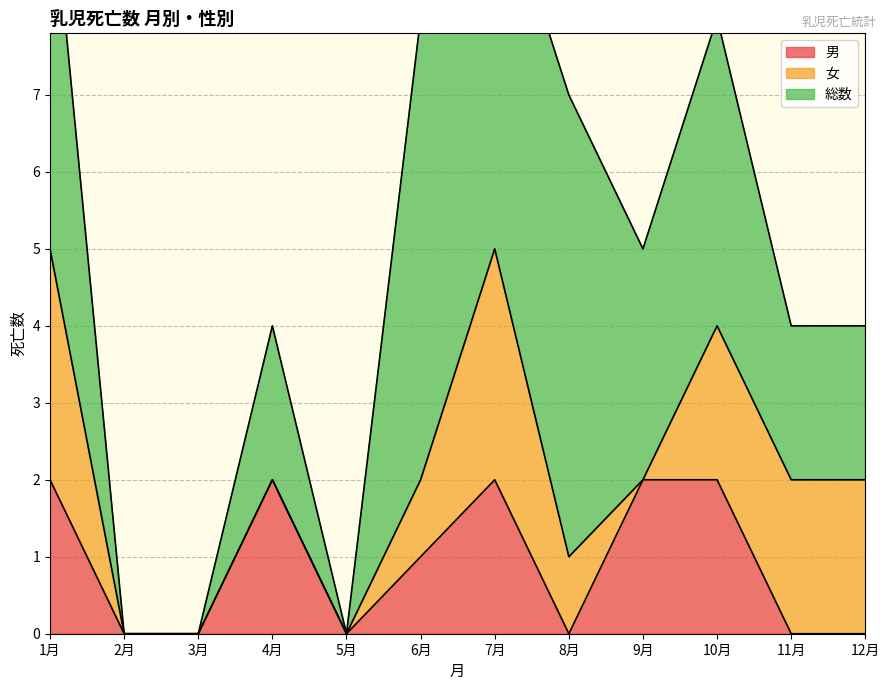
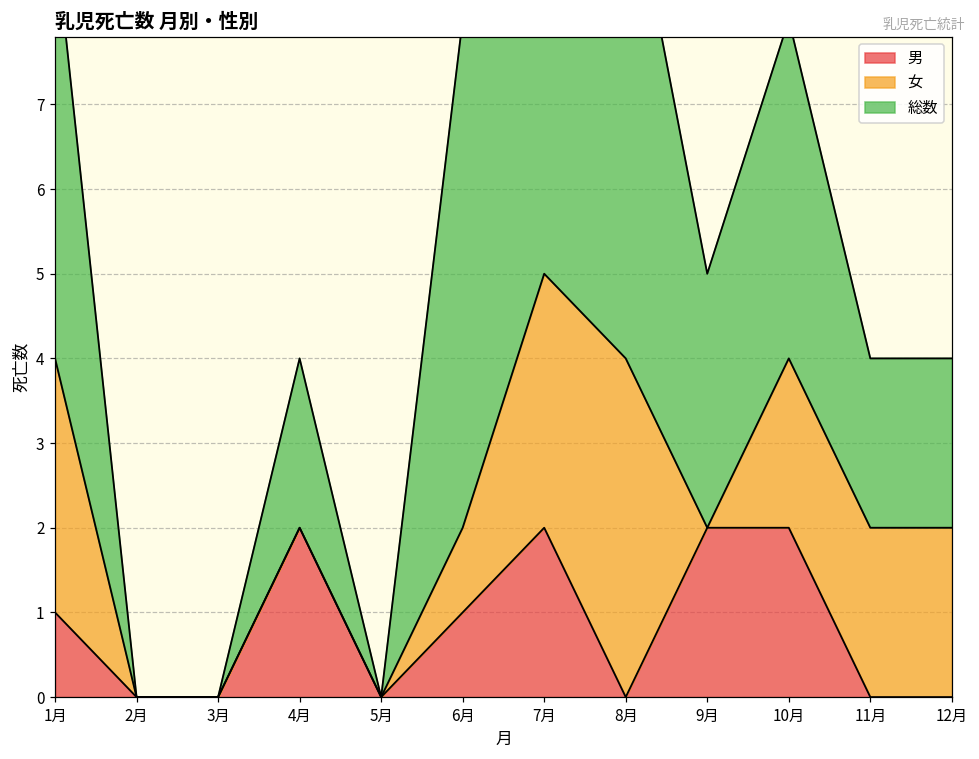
男, 1月: 2 -> 1
女, 8月: 1 -> 4
